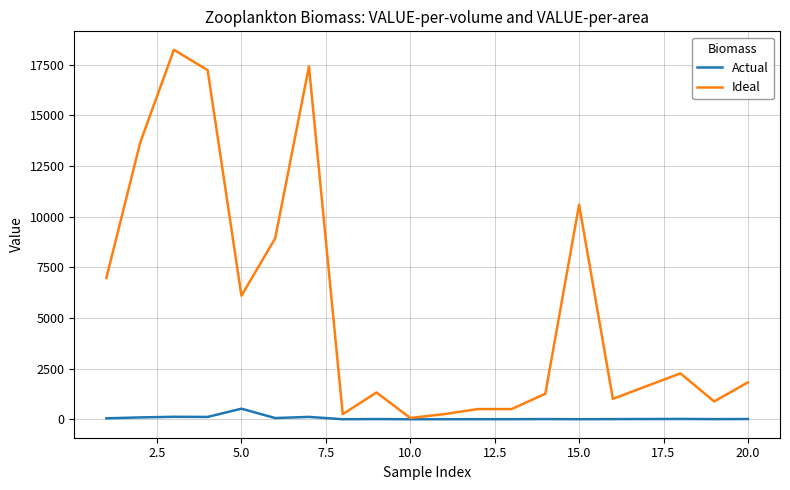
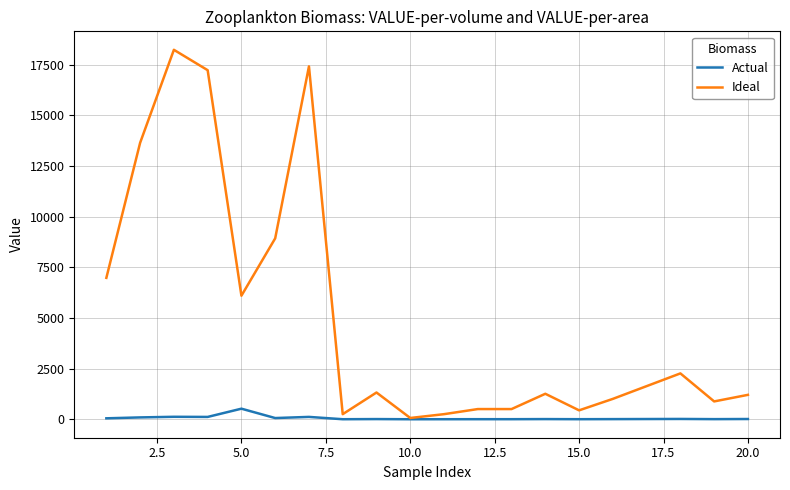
Ideal, 15.0: 10600 -> 400
Ideal, 20.0: 1800 -> 1200
